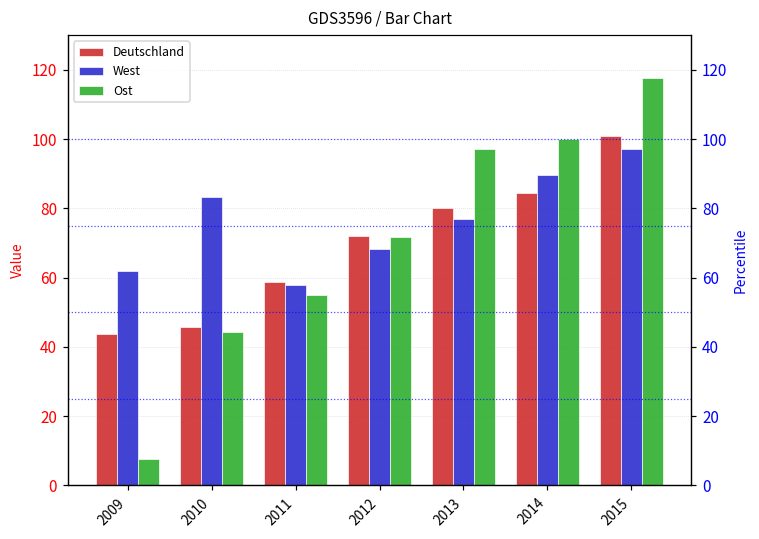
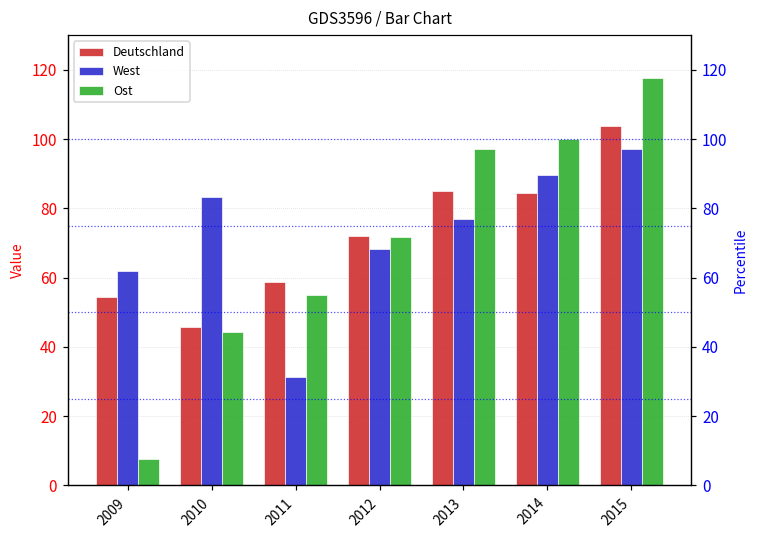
Deutschland, 2009: 44 -> 54
West, 2011: 58 -> 31
Deutschland, 2013: 80 -> 85
Deutschland, 2015: 101 -> 104
